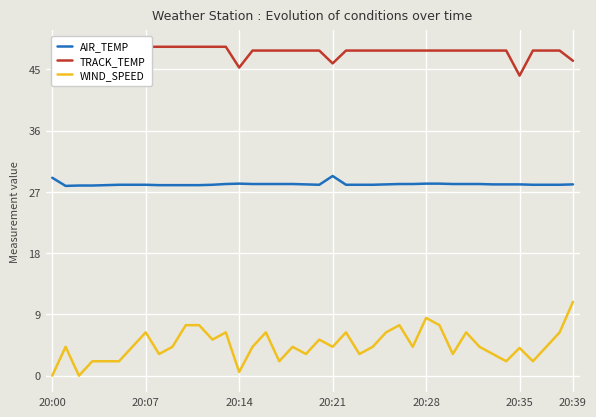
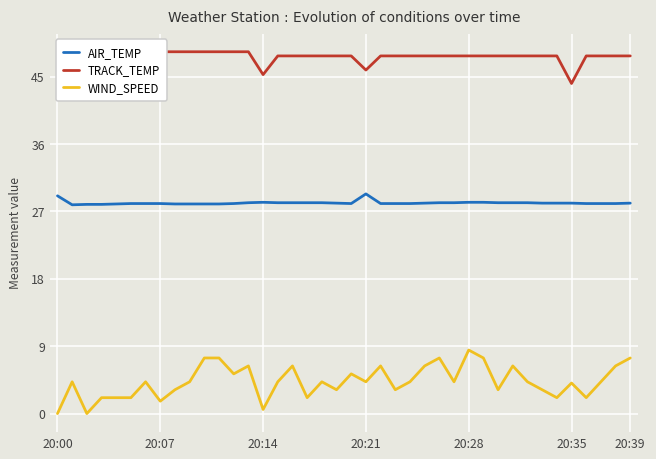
WIND_SPEED, 20:07: 6 -> 2
TRACK_TEMP, 20:39: 46 -> 48
WIND_SPEED, 20:39: 11 -> 7
